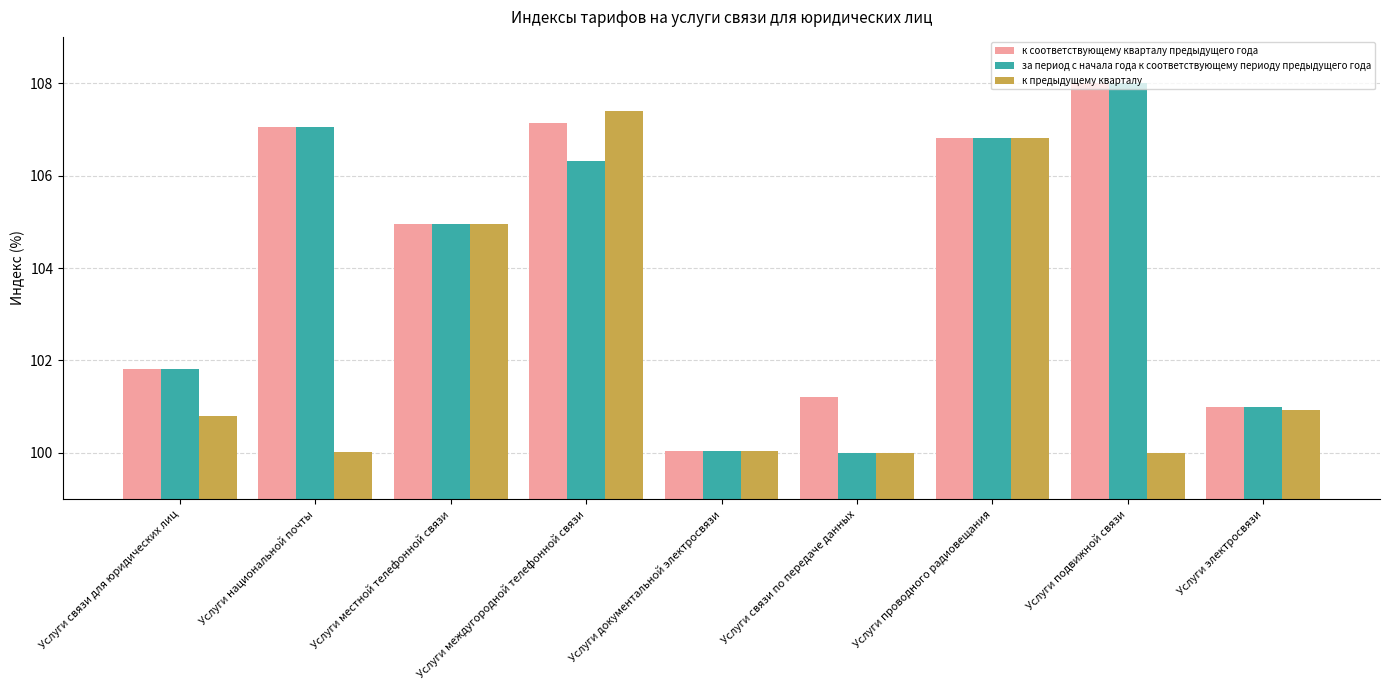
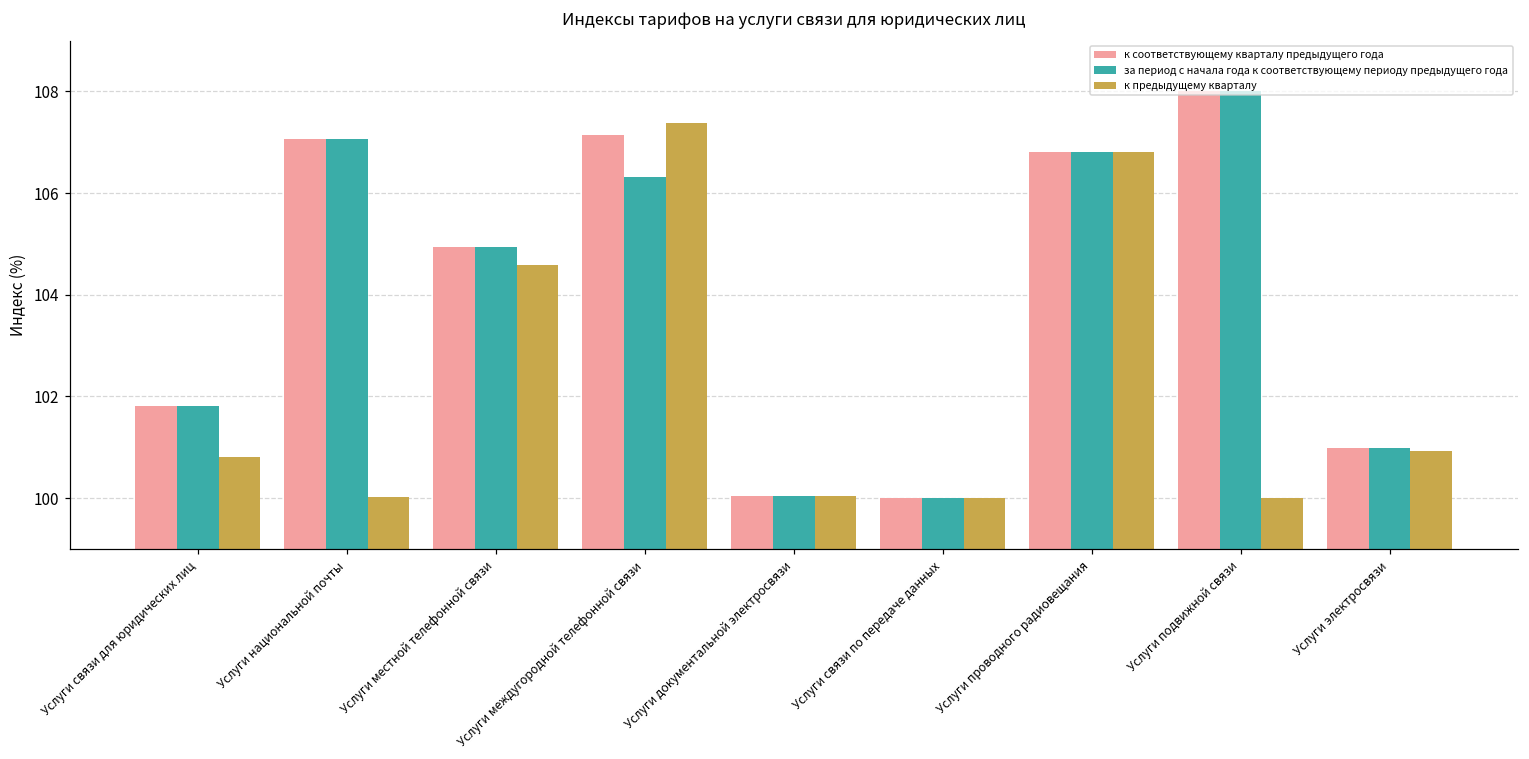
к предыдущему кварталу, Услуги местной телефонной связи: 104.9 -> 104.6
к соответствующему кварталу предыдущего года, Услуги связи по передаче данных: 101.2 -> 100.0
